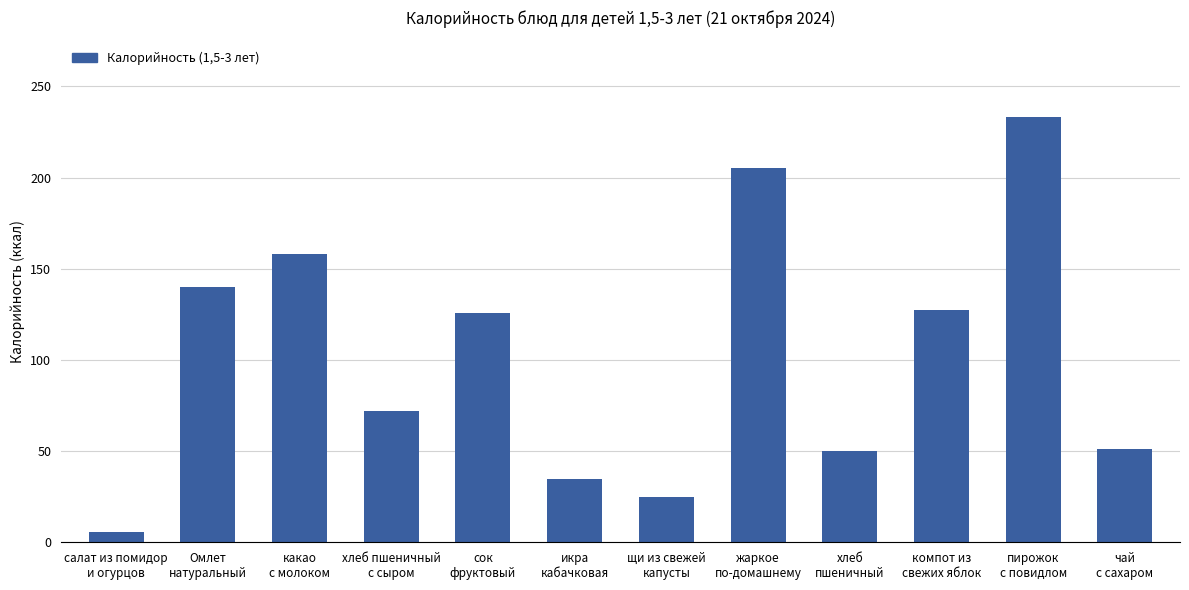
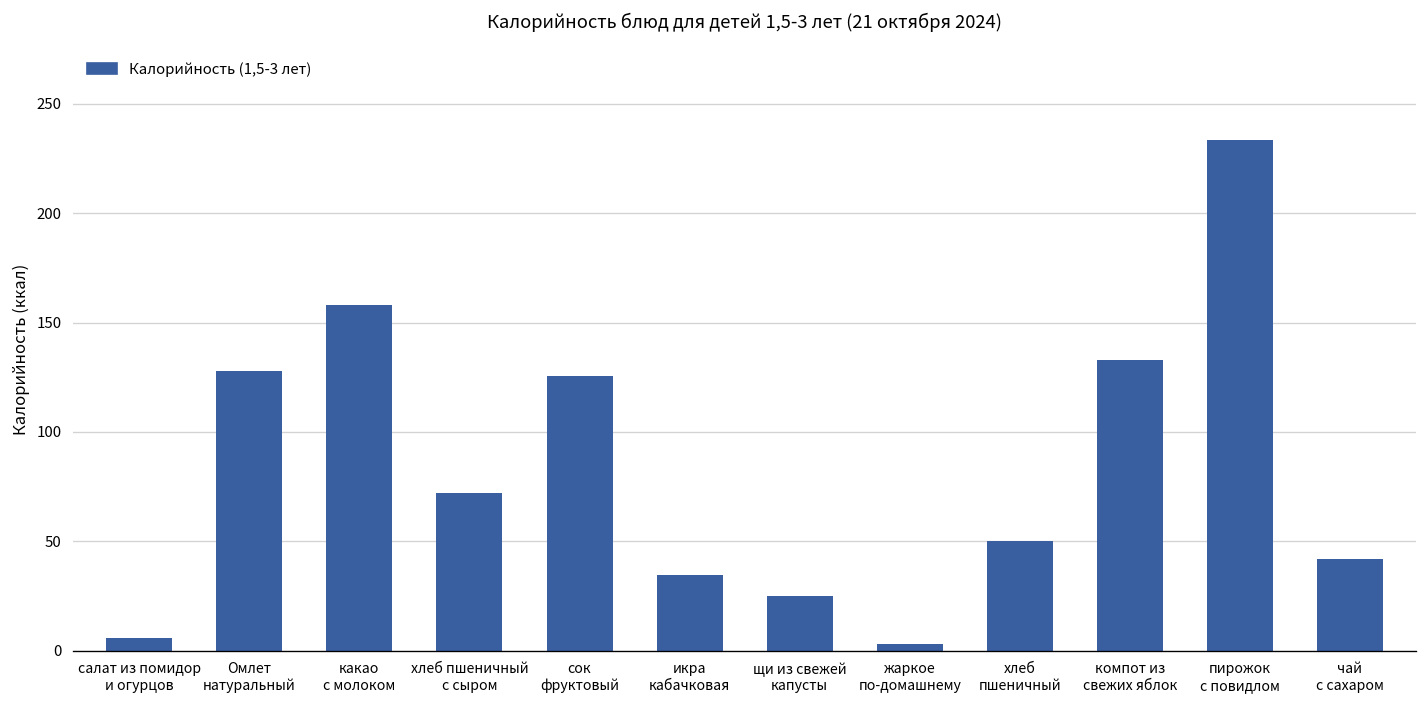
Омлет натуральный: 140 -> 128
жаркое по-домашнему: 205 -> 3
компот из свежих яблок: 128 -> 133
чай с сахаром: 51 -> 42
